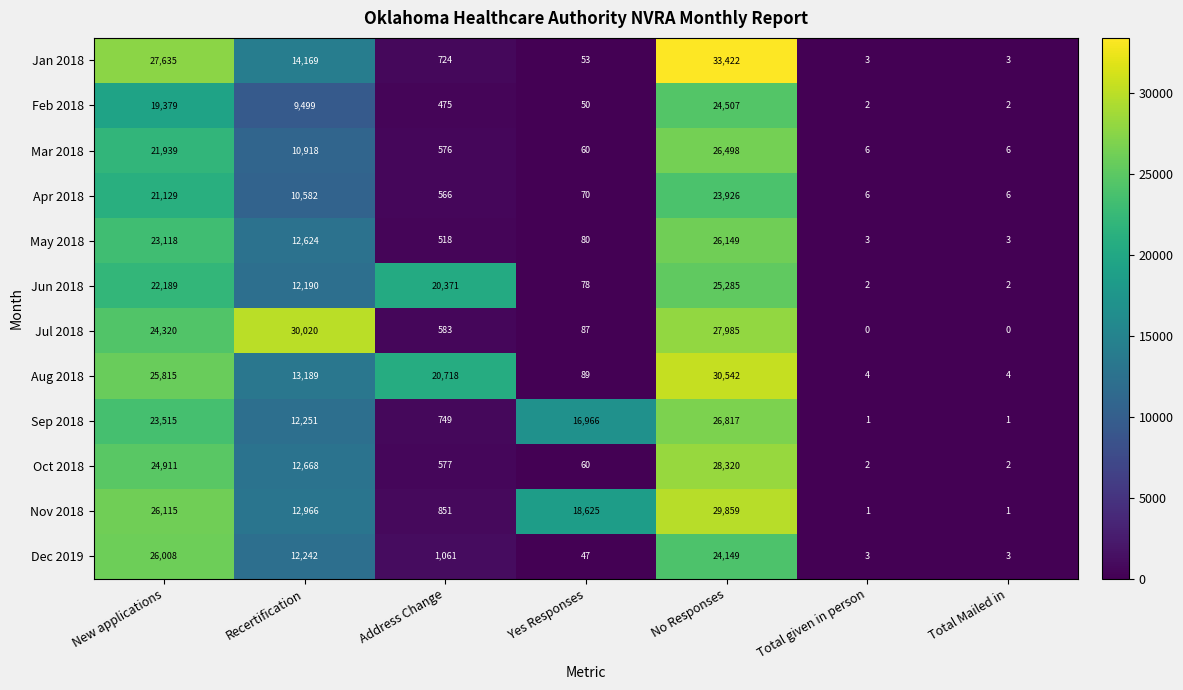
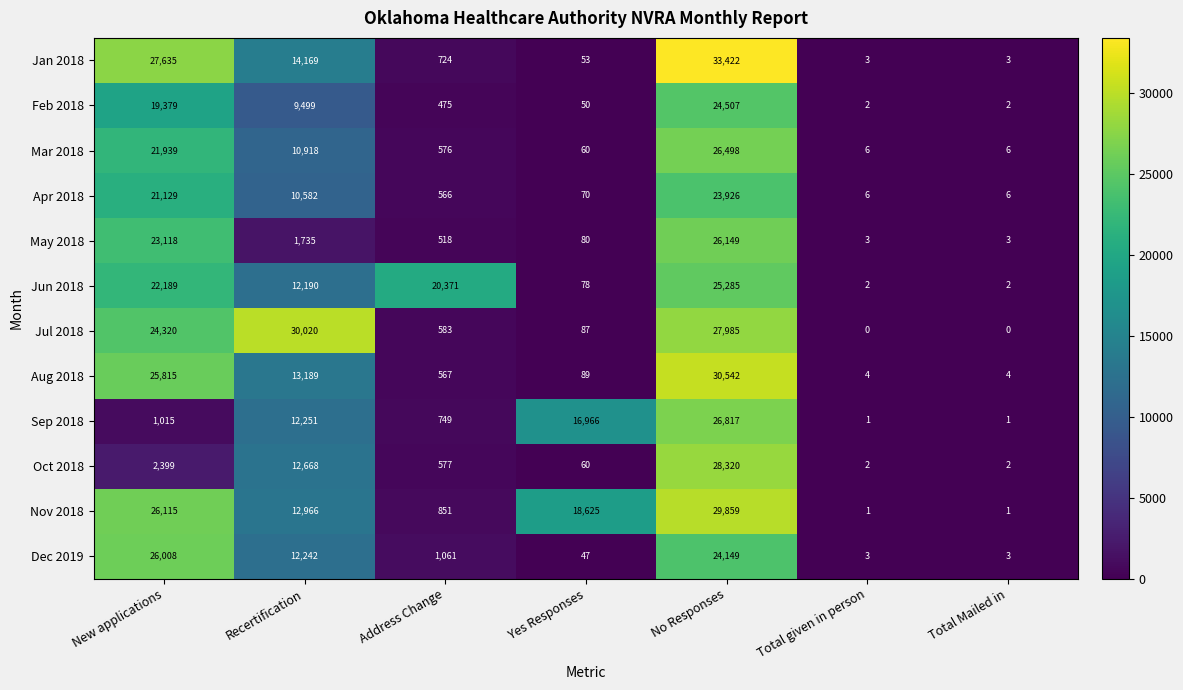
May 2018, Recertification: 12,624 -> 1,735
Aug 2018, Address Change: 20,718 -> 567
Sep 2018, New applications: 23,515 -> 1,015
Oct 2018, New applications: 24,911 -> 2,399
